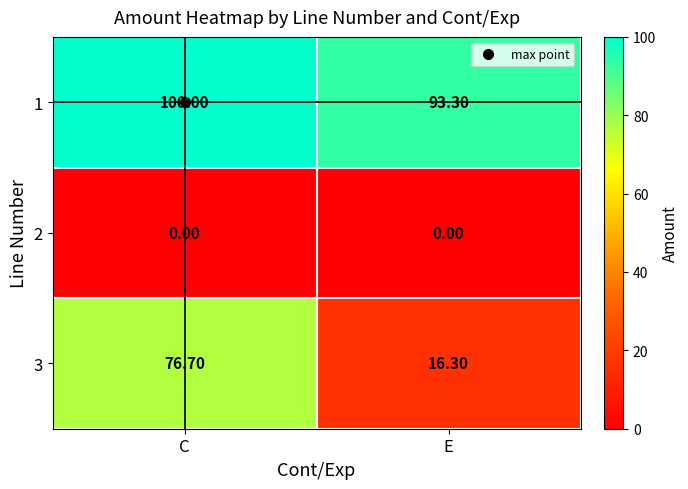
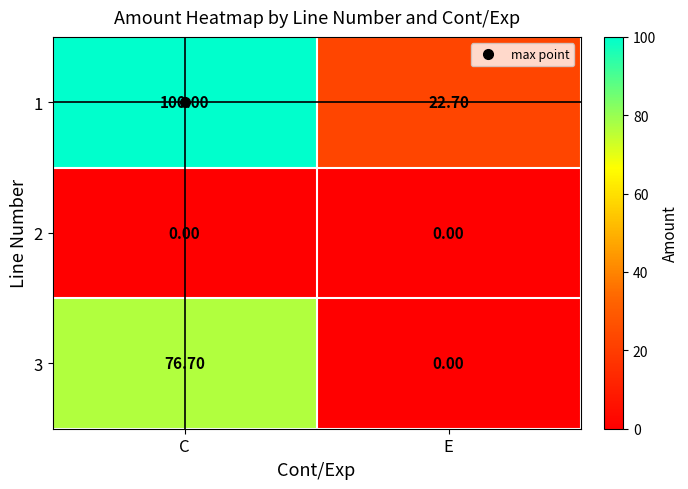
1, E: 93.30 -> 22.70
3, E: 16.30 -> 0.00
